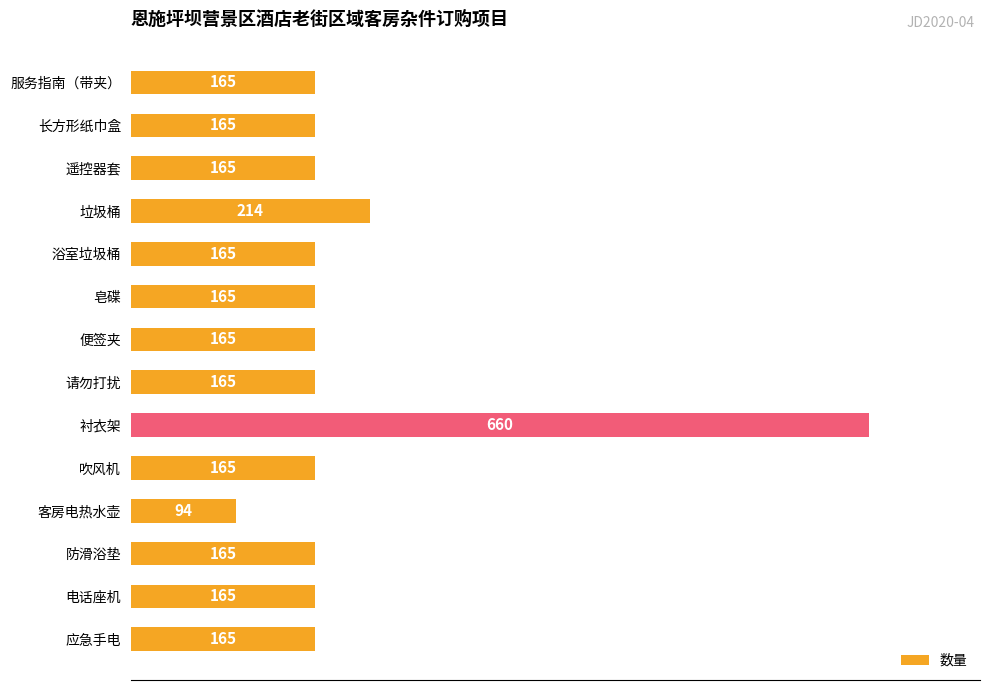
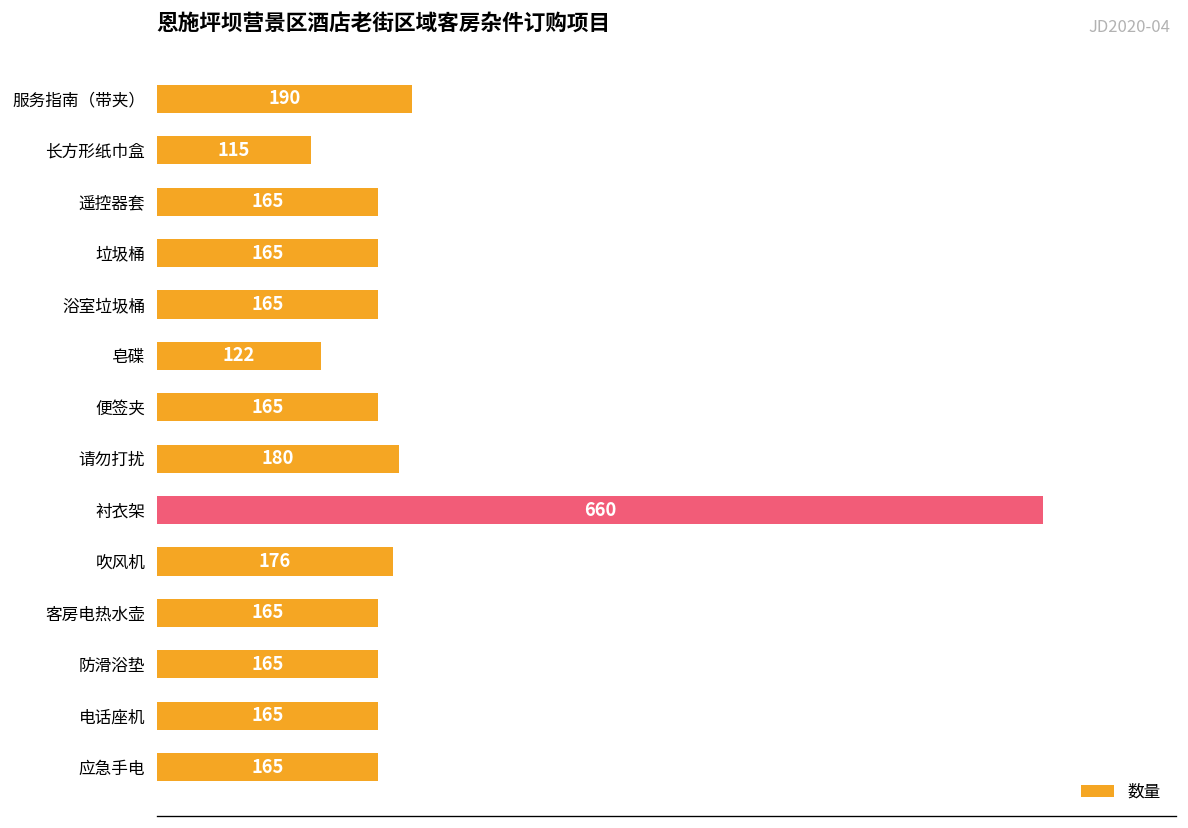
服务指南（带夹）: 165 -> 190
长方形纸巾盒: 165 -> 115
垃圾桶: 214 -> 165
皂碟: 165 -> 122
请勿打扰: 165 -> 180
吹风机: 165 -> 176
客房电热水壶: 94 -> 165
